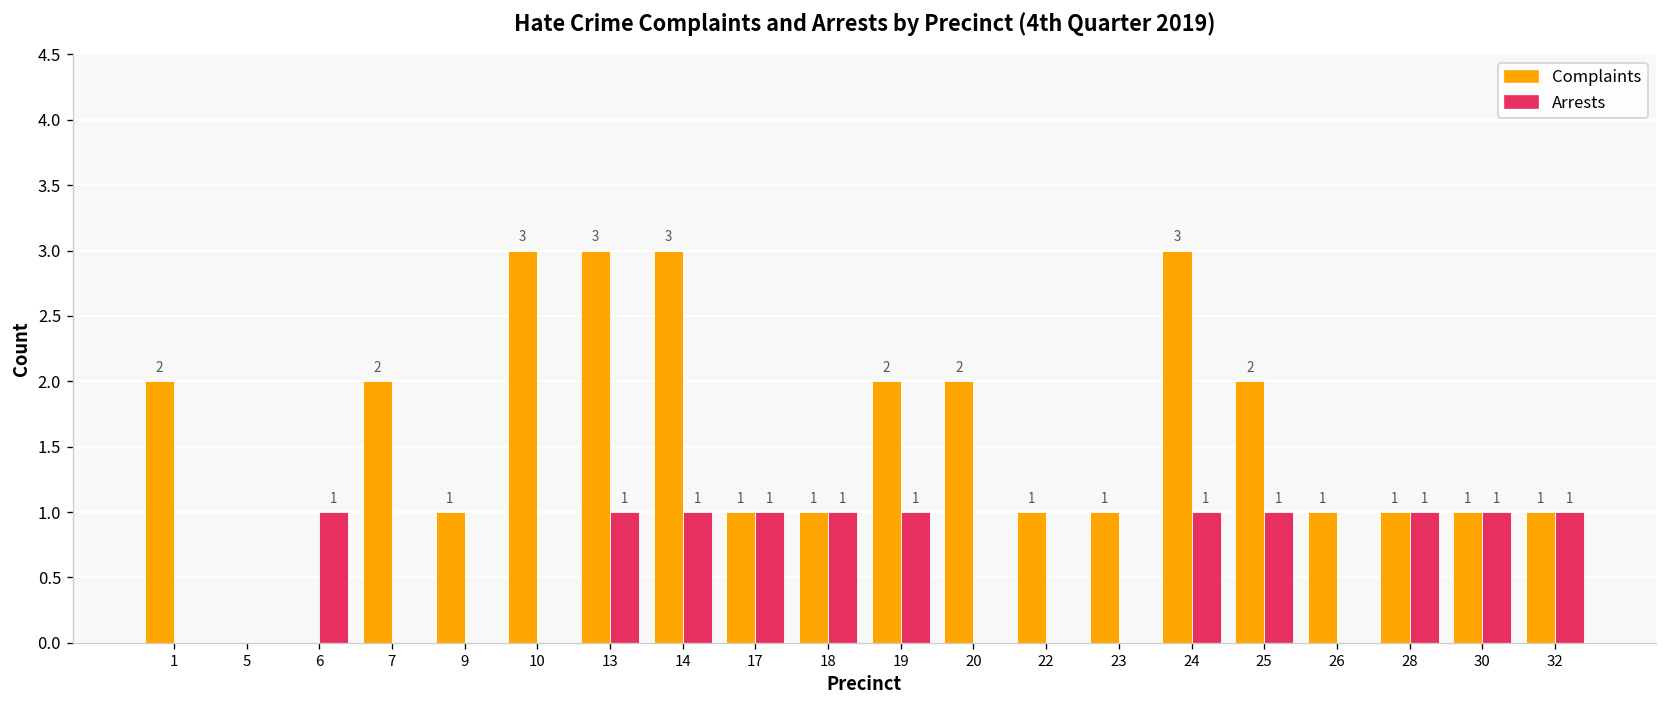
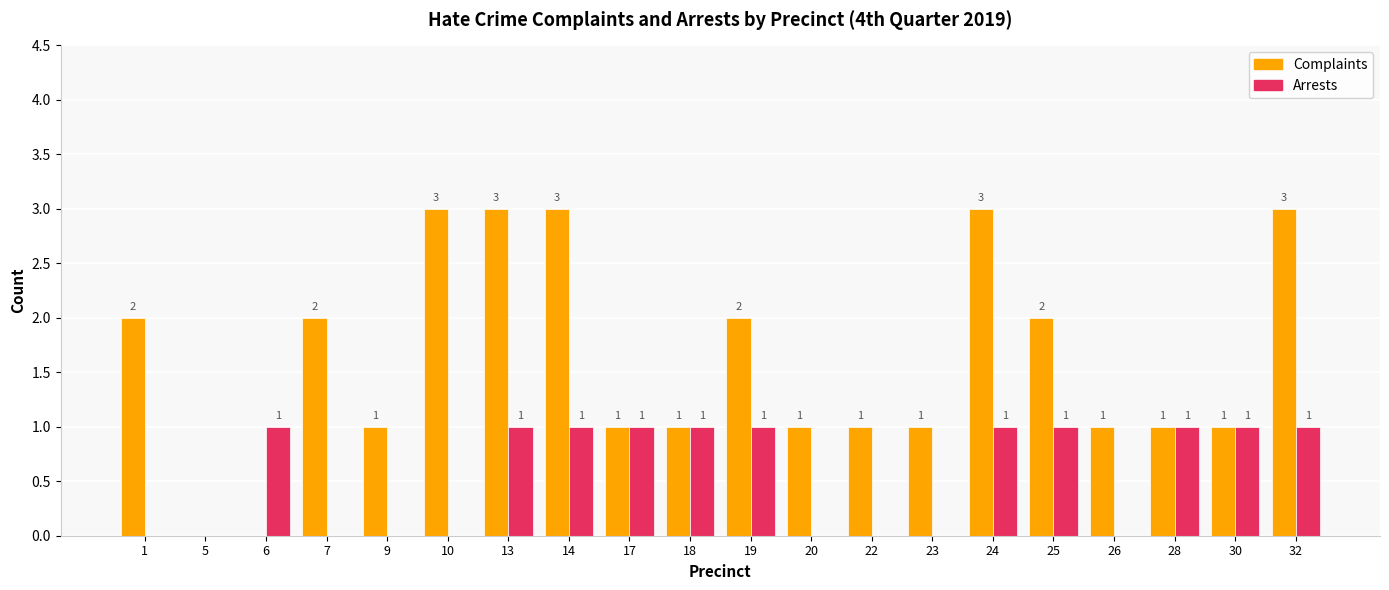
Complaints, 20: 2 -> 1
Complaints, 32: 1 -> 3
